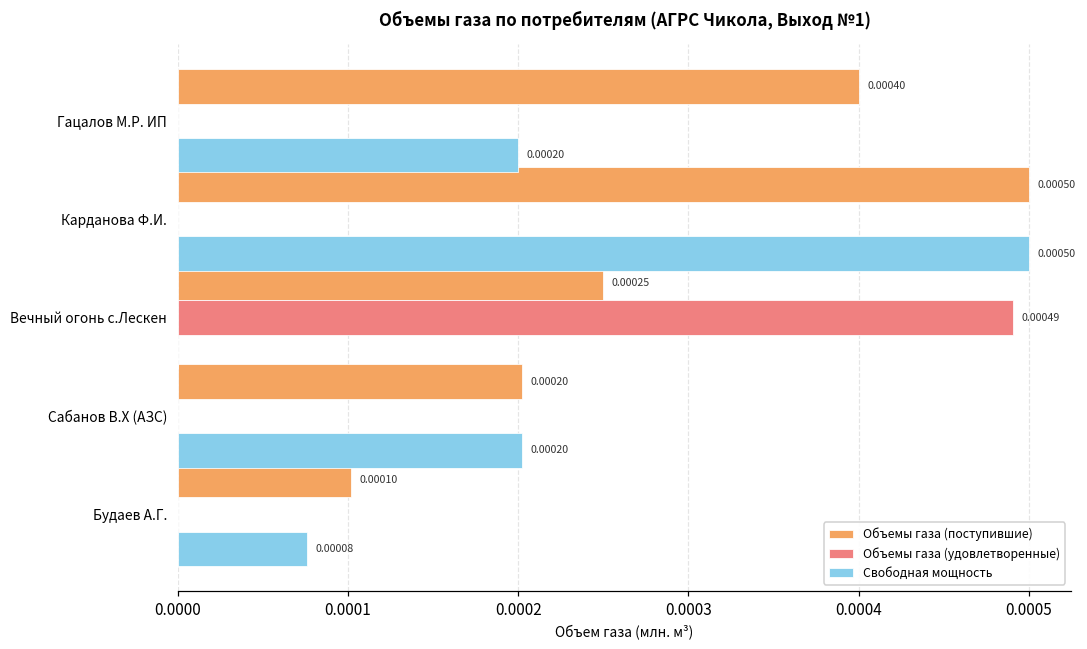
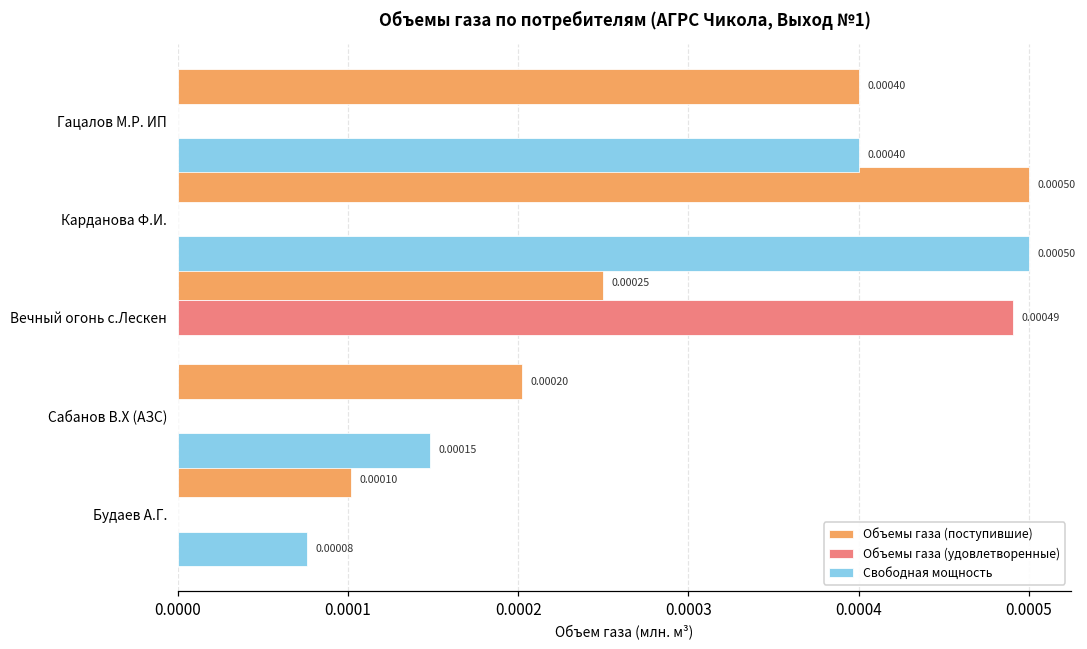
Свободная мощность, Гацалов М.Р. ИП: 0.00020 -> 0.00040
Свободная мощность, Сабанов В.Х (АЗС): 0.00020 -> 0.00015
